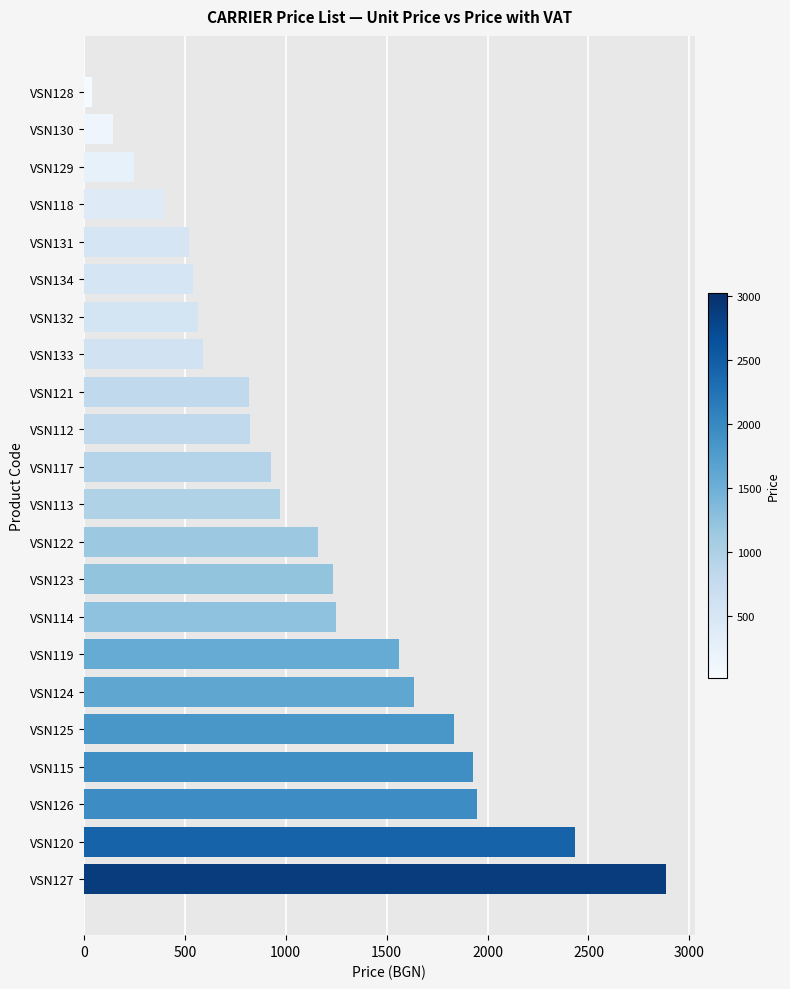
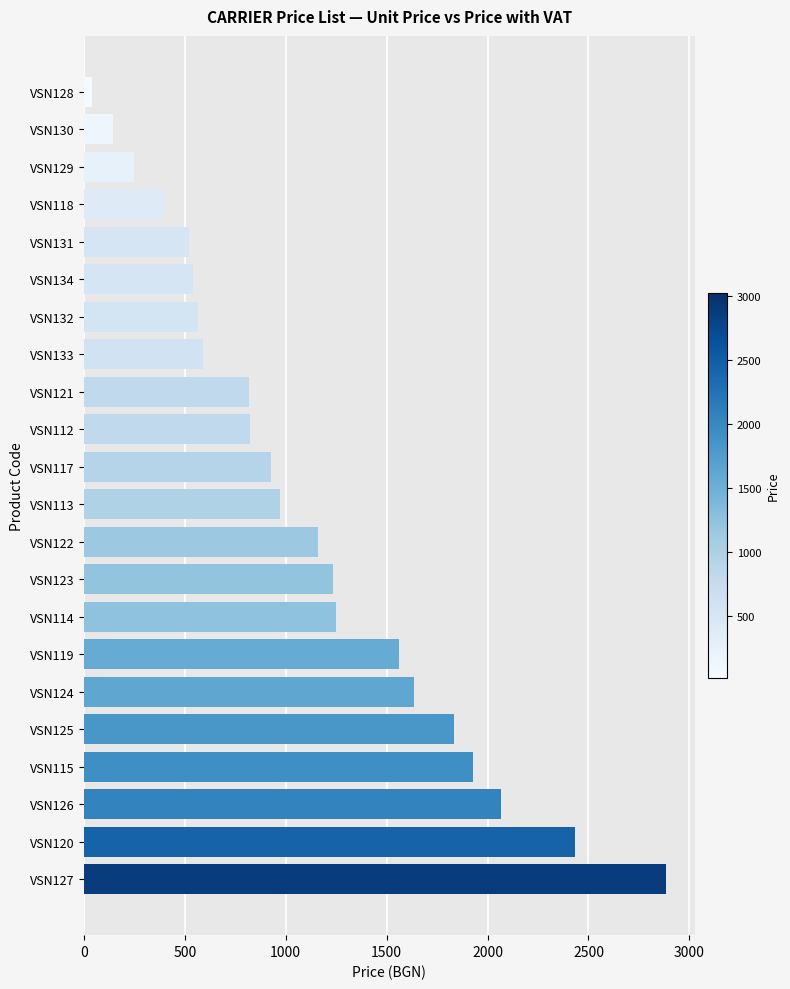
VSN126: 1950 -> 2070
